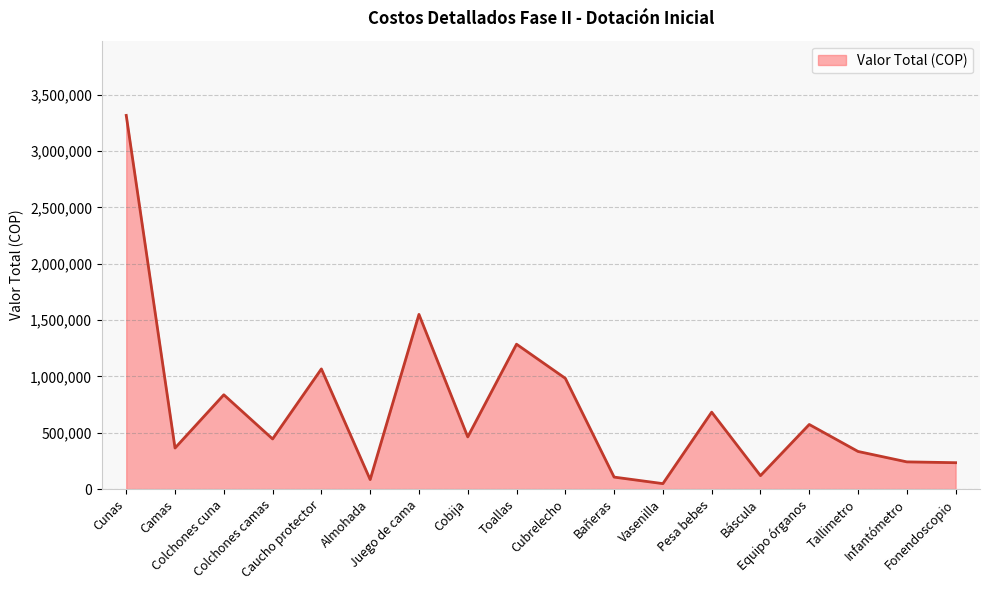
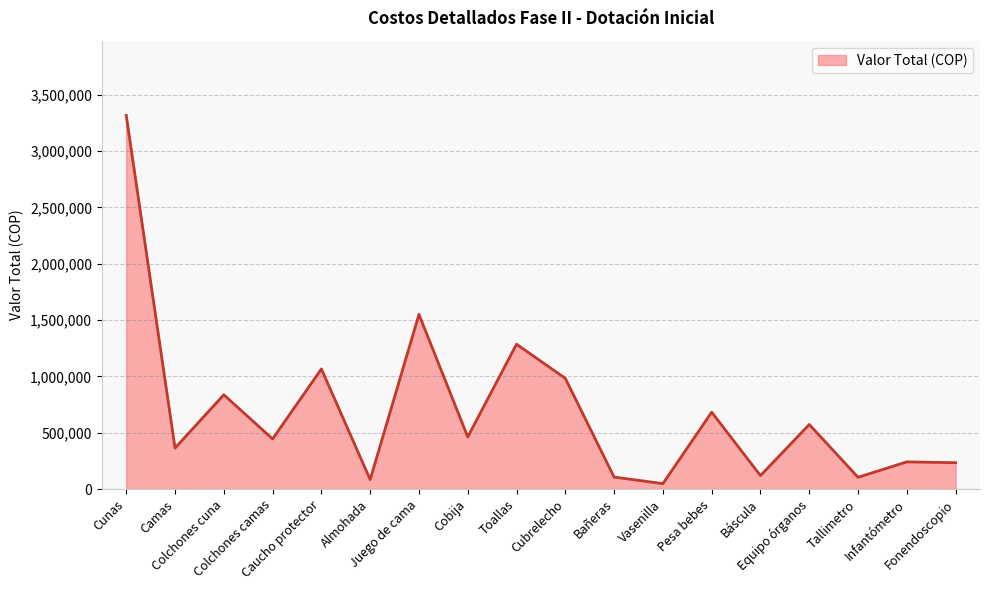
Tallimetro: 330,000 -> 100,000
